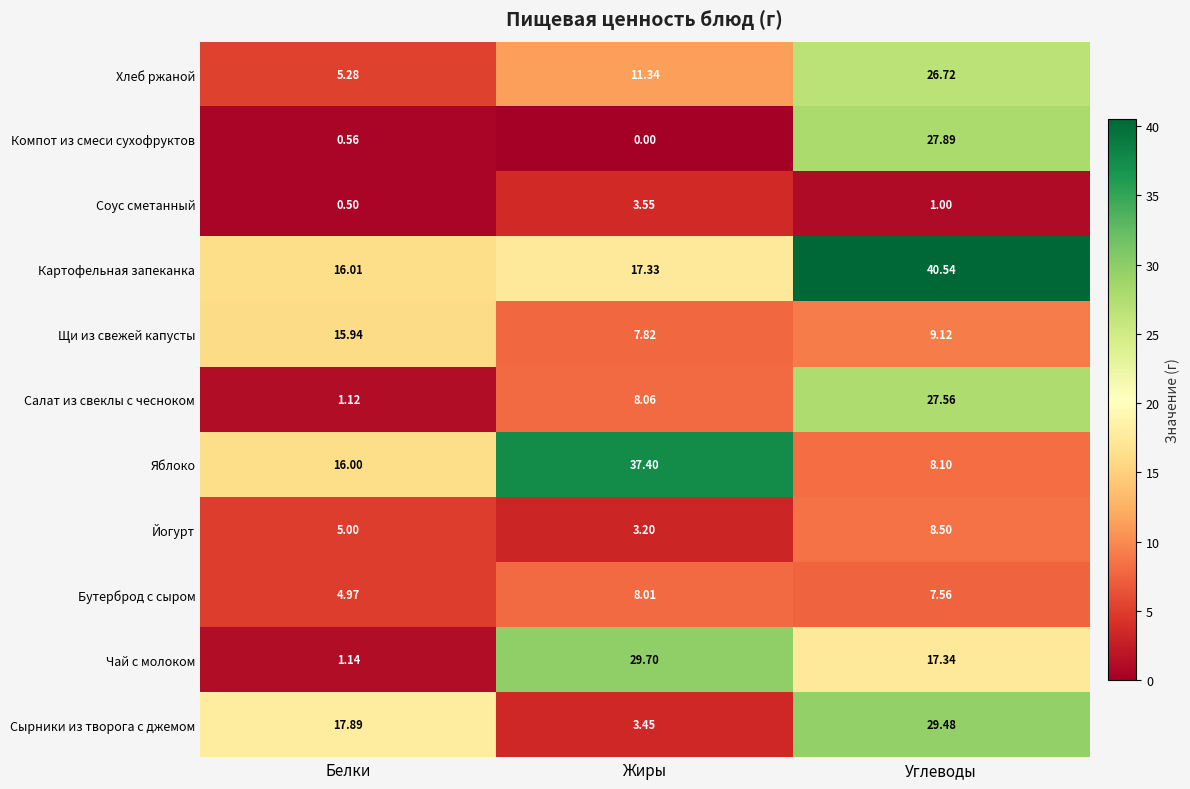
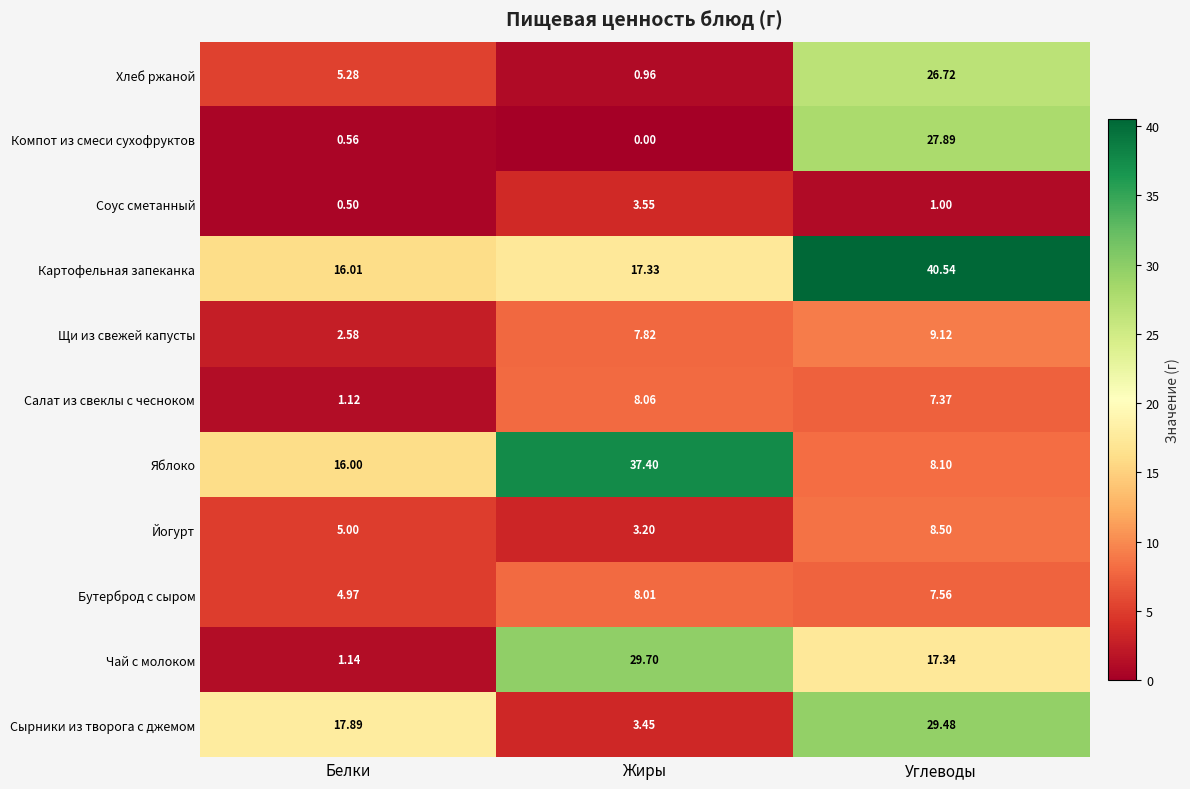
Хлеб ржаной, Жиры: 11.34 -> 0.96
Щи из свежей капусты, Белки: 15.94 -> 2.58
Салат из свеклы с чесноком, Углеводы: 27.56 -> 7.37
